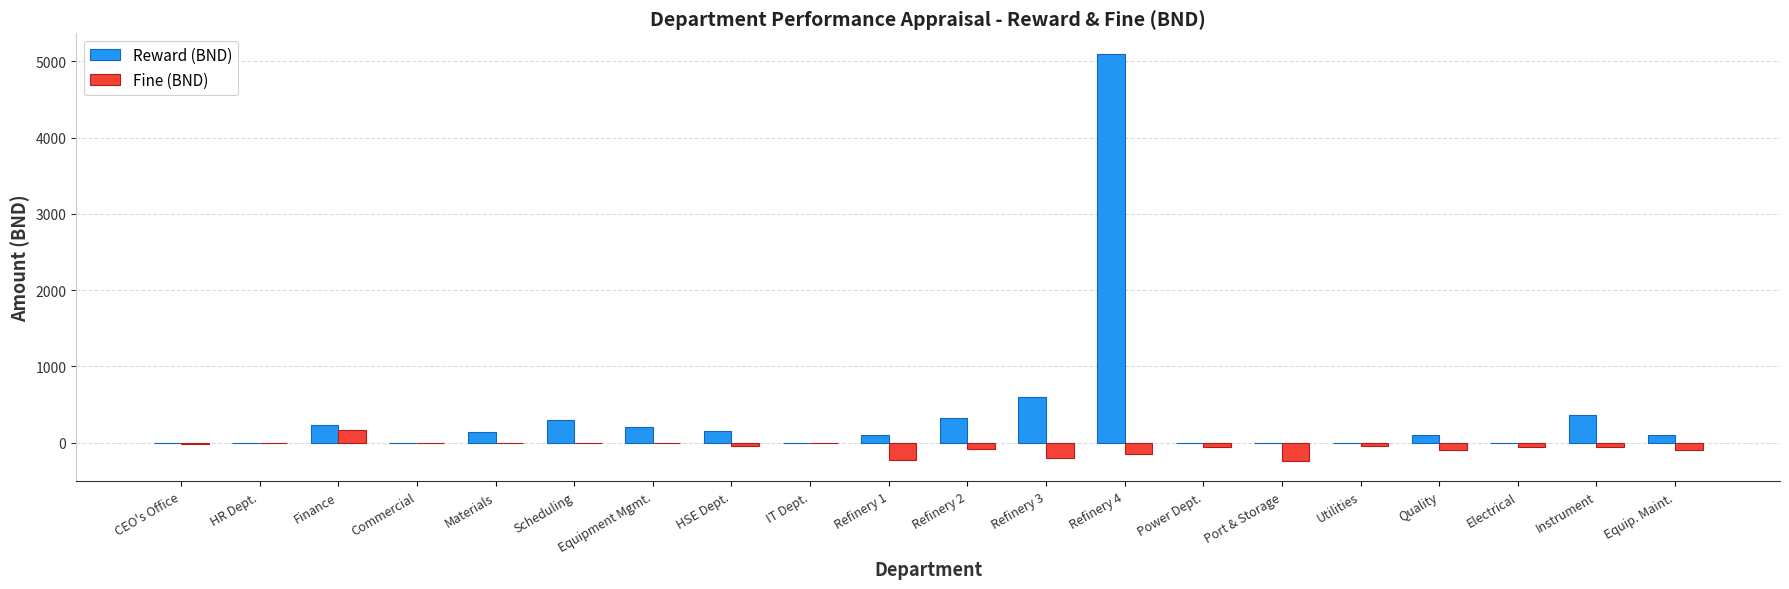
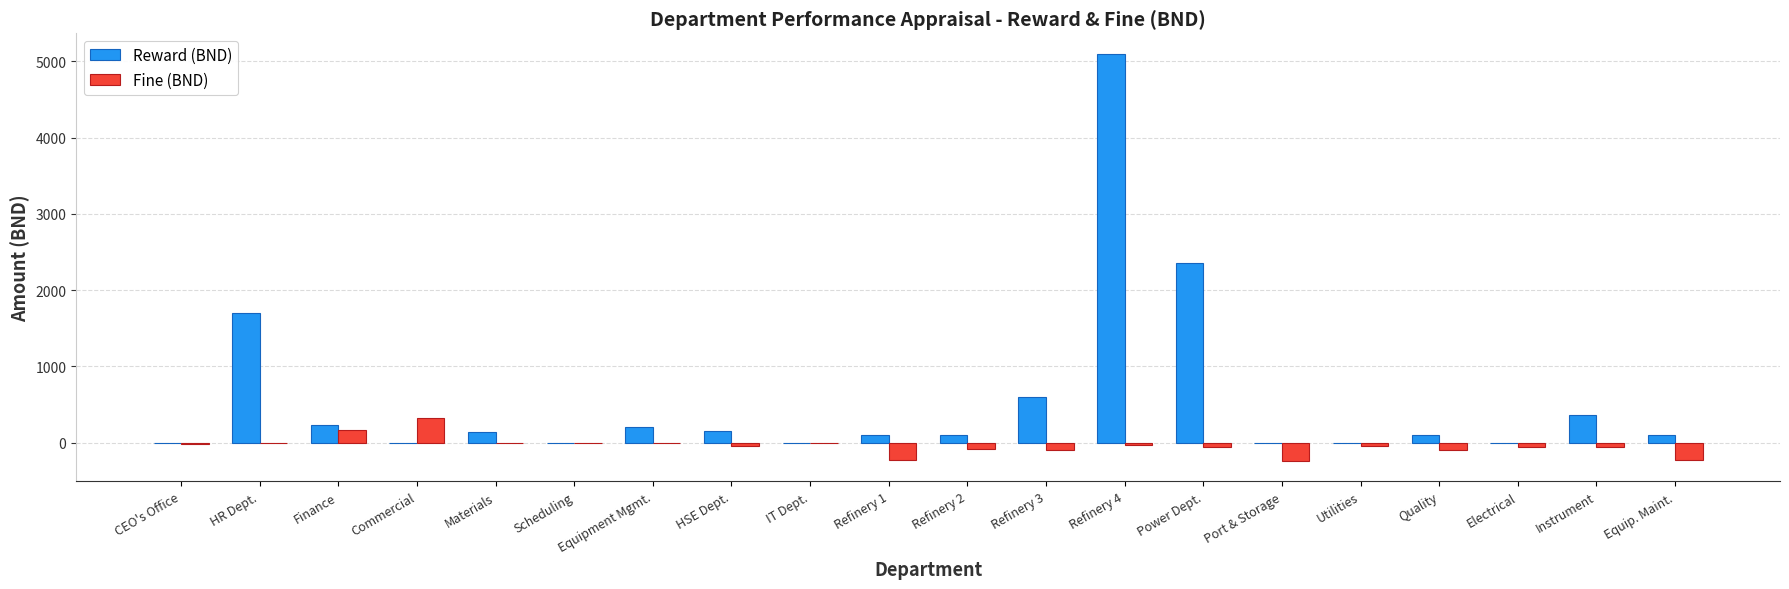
Reward (BND), HR Dept.: 0 -> 1700
Fine (BND), Commercial: 0 -> 300
Reward (BND), Scheduling: 300 -> 0
Reward (BND), Refinery 2: 300 -> 100
Fine (BND), Refinery 3: -200 -> -100
Fine (BND), Refinery 4: -200 -> 0
Reward (BND), Power Dept.: 0 -> 2400
Fine (BND), Equip. Maint.: -100 -> -200
